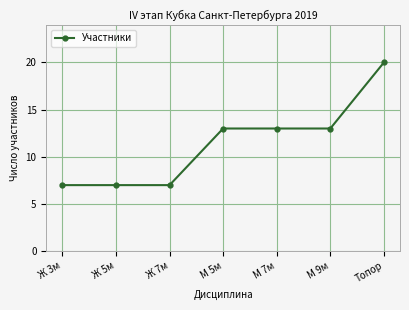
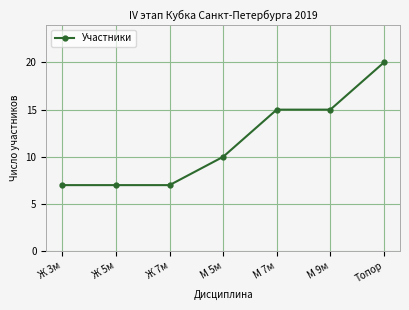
М 5м: 13 -> 10
М 7м: 13 -> 15
М 9м: 13 -> 15
